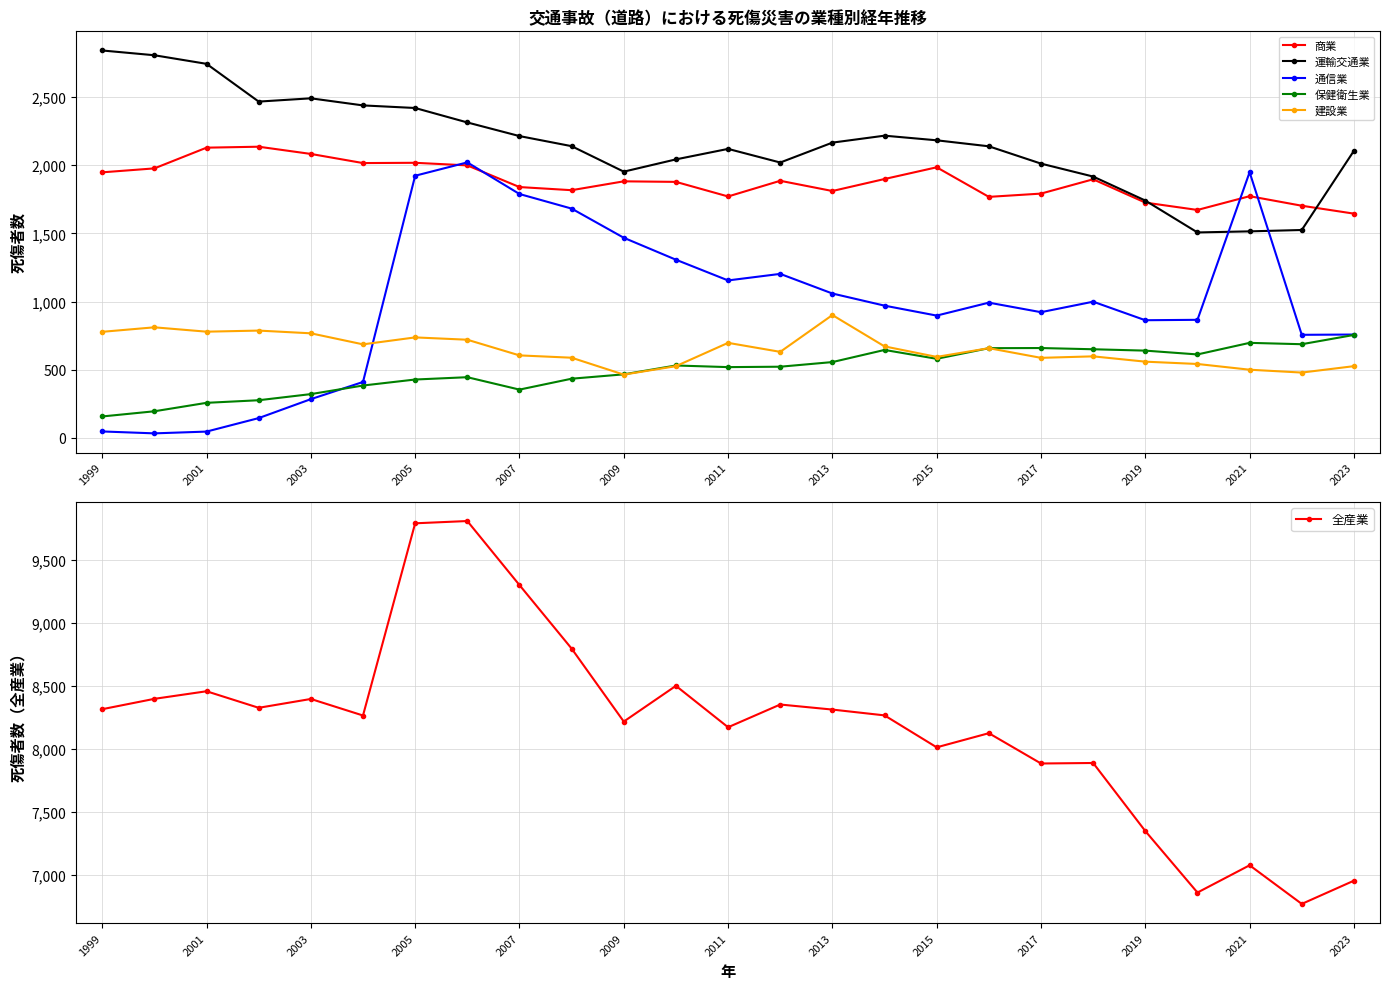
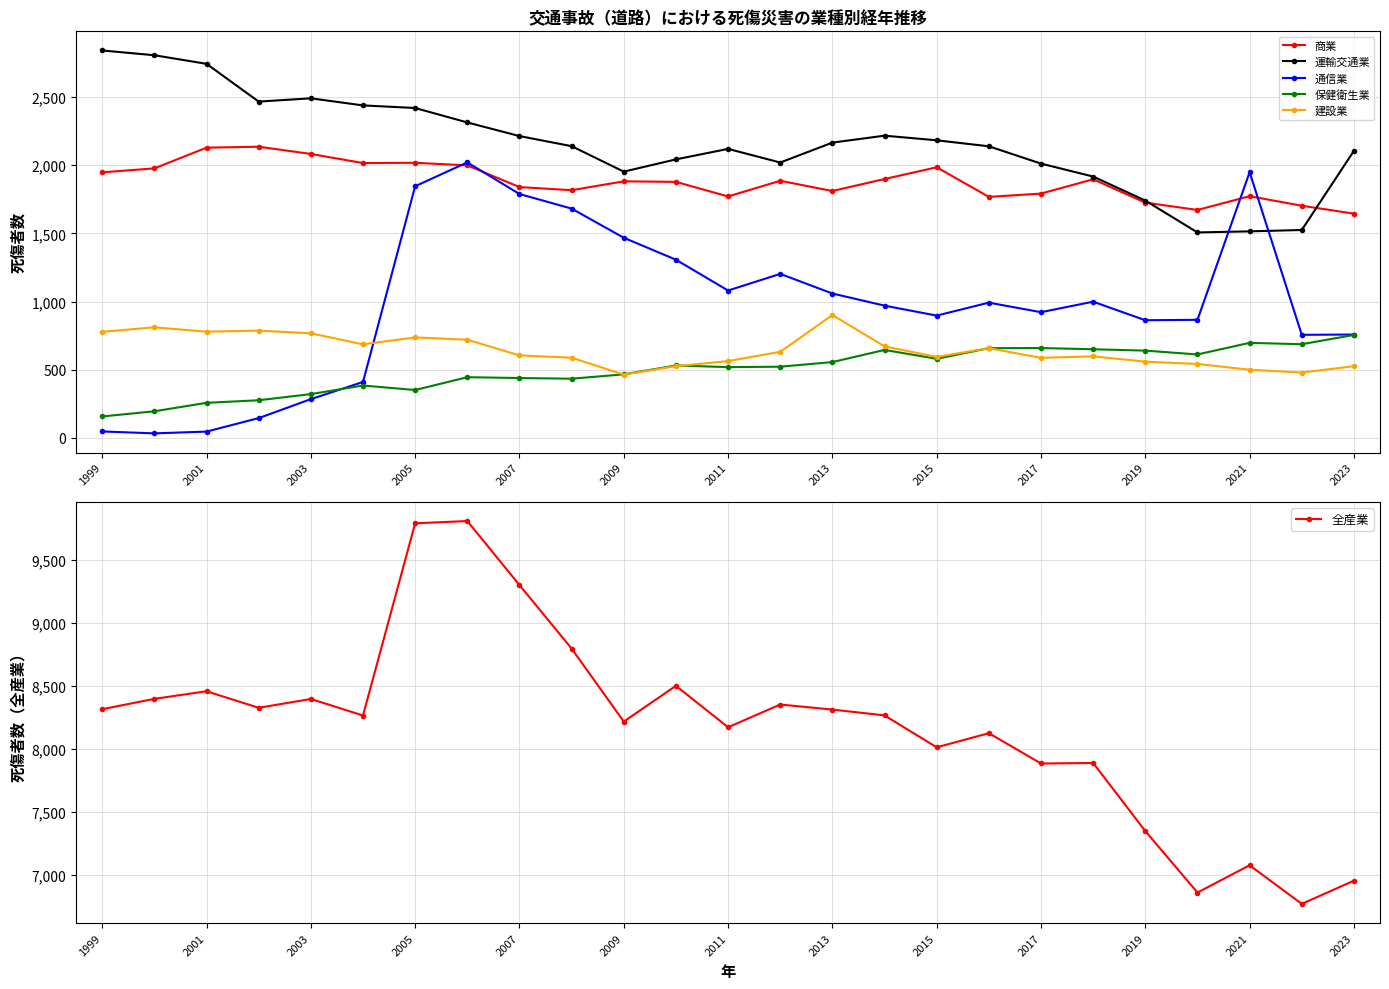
交通事故（道路）における死傷災害の業種別経年推移, 通信業, 2005: 1,920 -> 1,850
交通事故（道路）における死傷災害の業種別経年推移, 保健衛生業, 2005: 430 -> 350
交通事故（道路）における死傷災害の業種別経年推移, 保健衛生業, 2007: 350 -> 440
交通事故（道路）における死傷災害の業種別経年推移, 通信業, 2011: 1,160 -> 1,080
交通事故（道路）における死傷災害の業種別経年推移, 建設業, 2011: 700 -> 560
